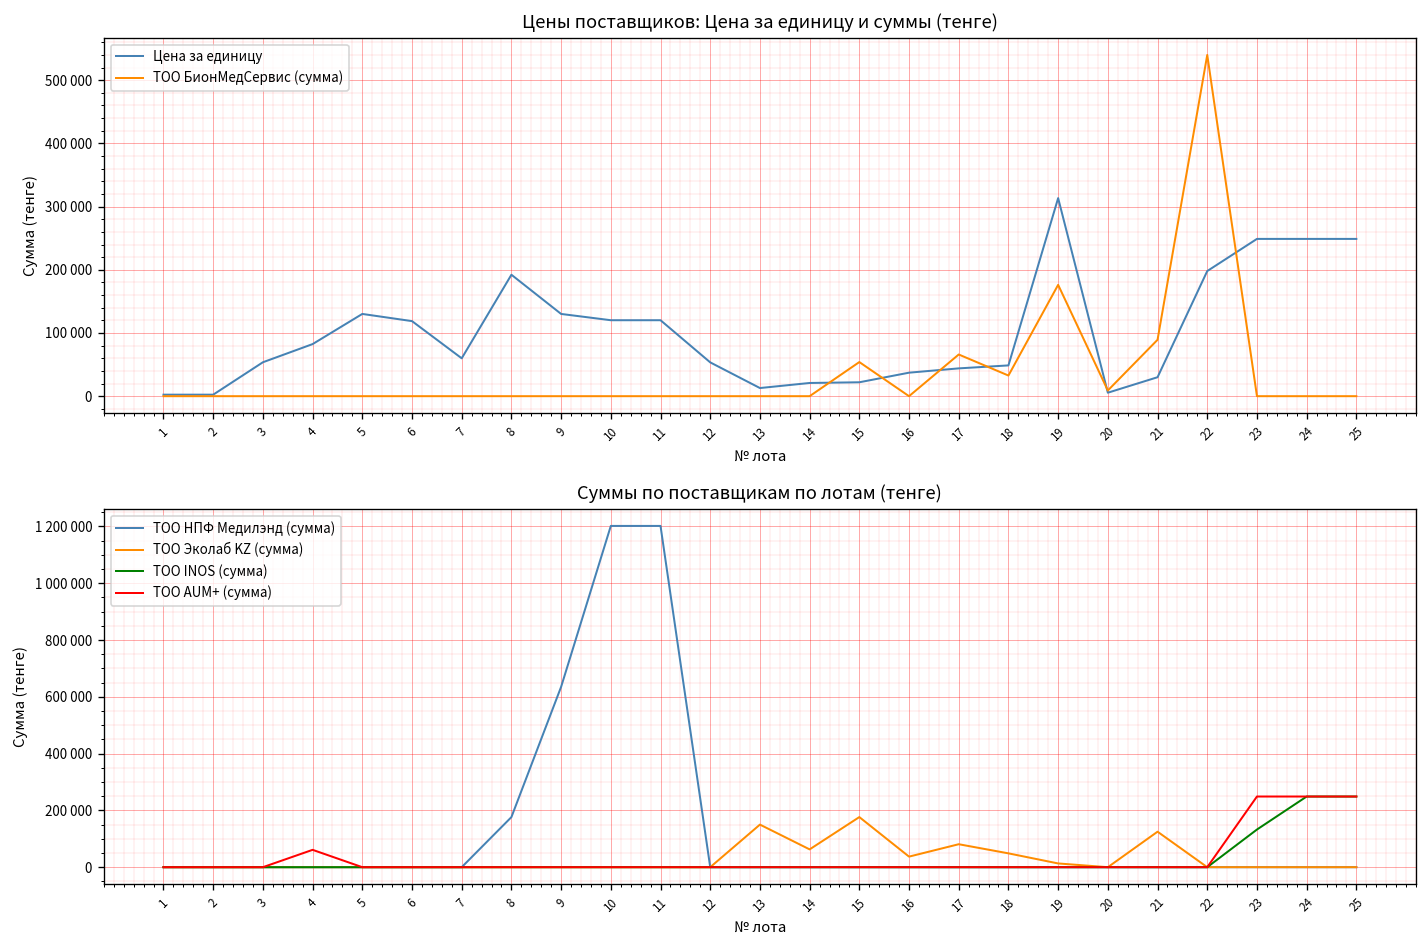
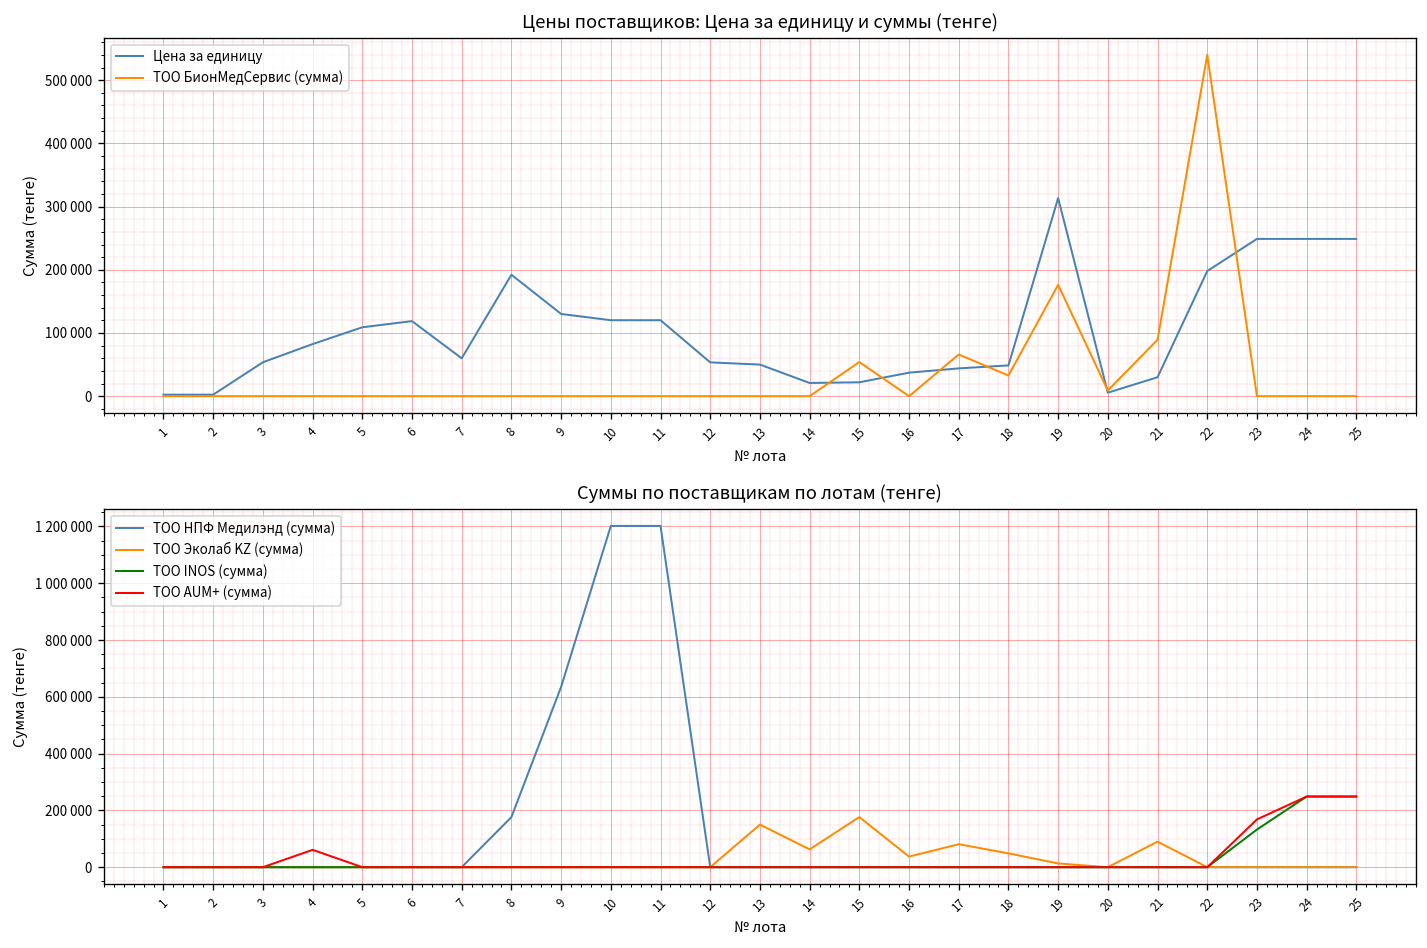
Цены поставщиков: Цена за единицу и суммы (тенге), Цена за единицу, 5: 130000 -> 110000
Цены поставщиков: Цена за единицу и суммы (тенге), Цена за единицу, 13: 10000 -> 50000
Суммы по поставщикам по лотам (тенге), ТОО Эколаб KZ (сумма), 21: 120000 -> 90000
Суммы по поставщикам по лотам (тенге), ТОО AUM+ (сумма), 23: 250000 -> 170000
